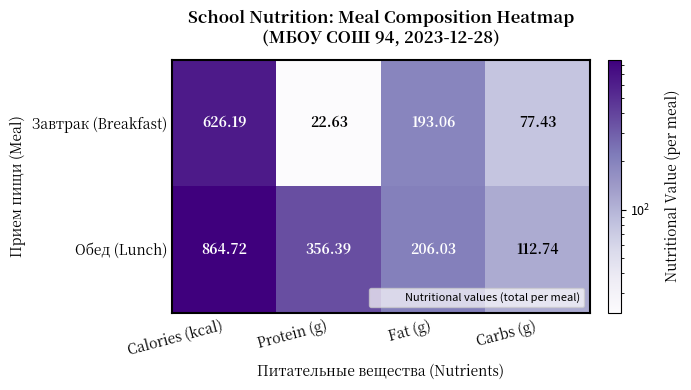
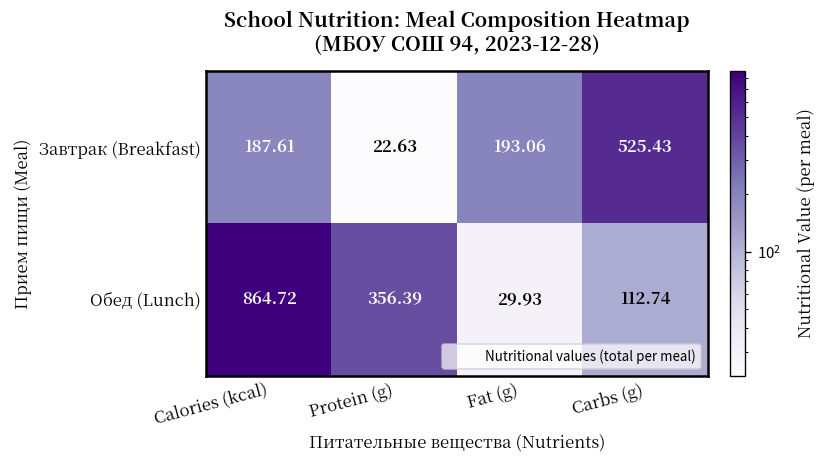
Завтрак (Breakfast), Calories (kcal): 626.19 -> 187.61
Завтрак (Breakfast), Carbs (g): 77.43 -> 525.43
Обед (Lunch), Fat (g): 206.03 -> 29.93
